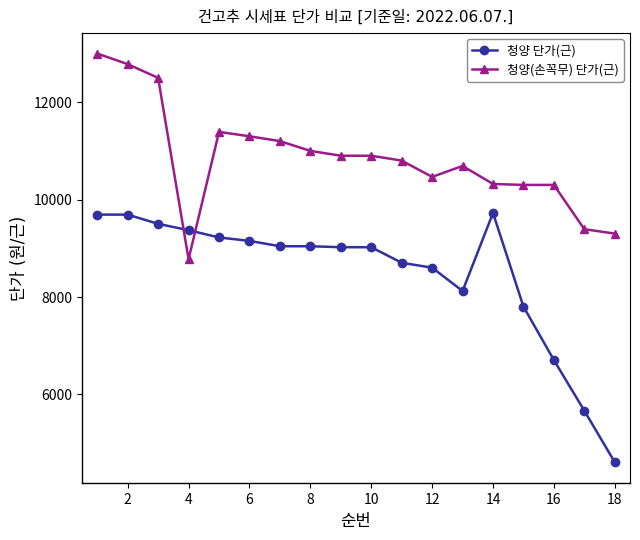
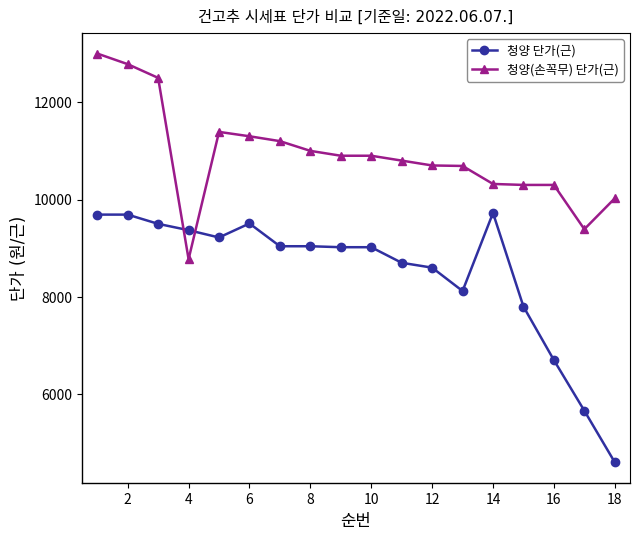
청양 단가(근), 6: 9200 -> 9500
청양(손꼭무) 단가(근), 12: 10500 -> 10700
청양(손꼭무) 단가(근), 18: 9300 -> 10000
